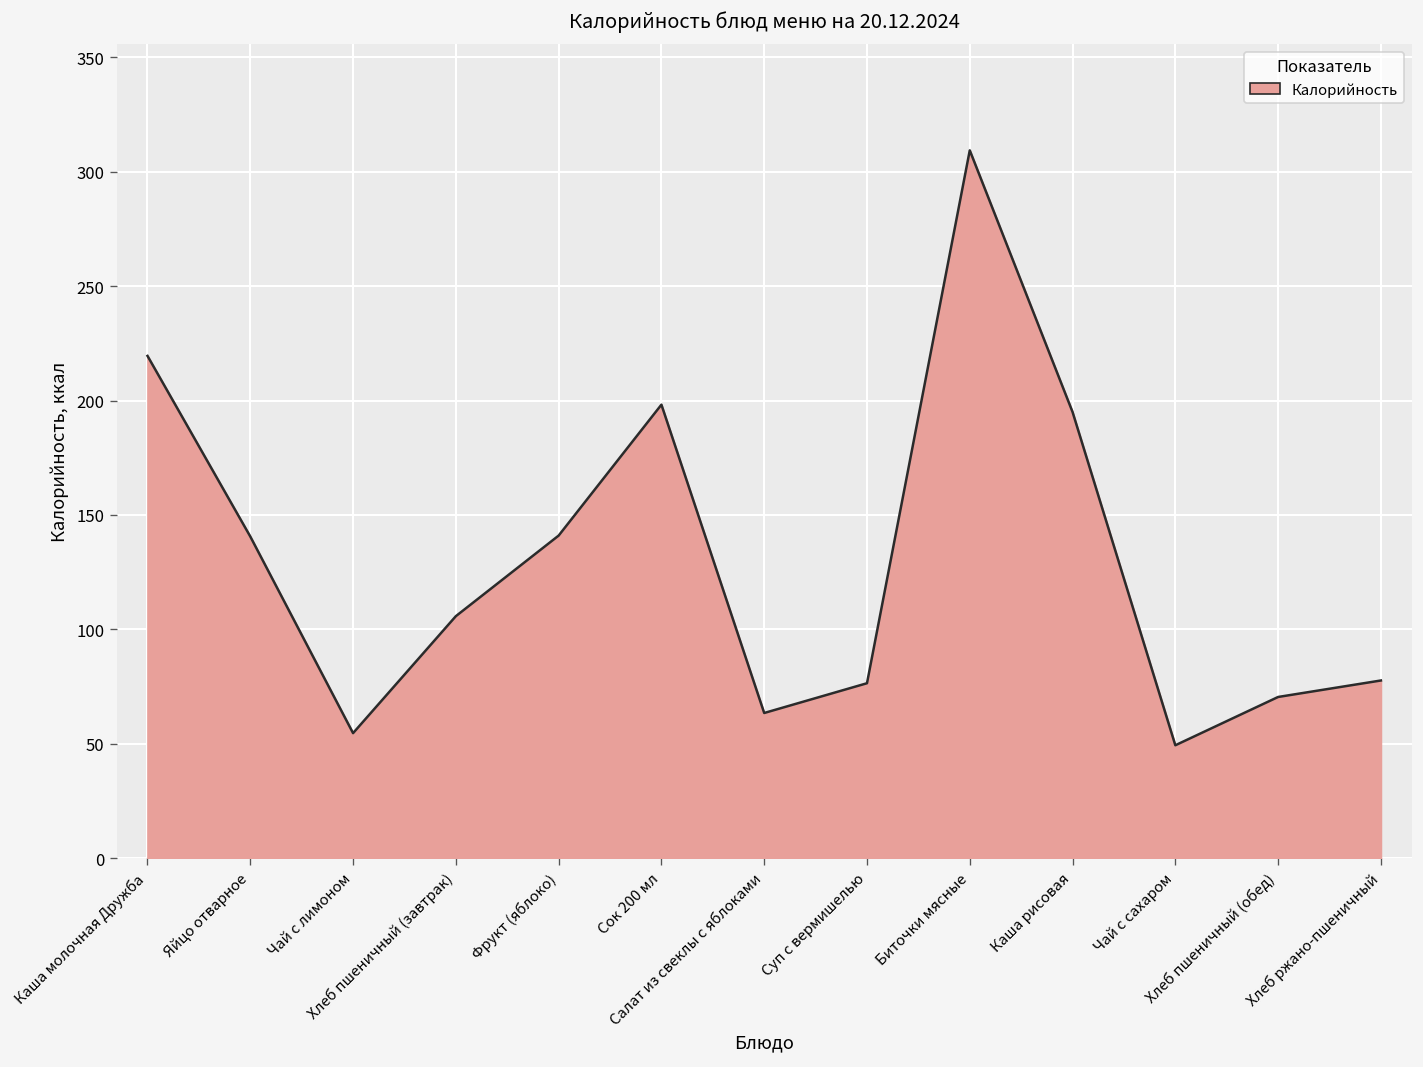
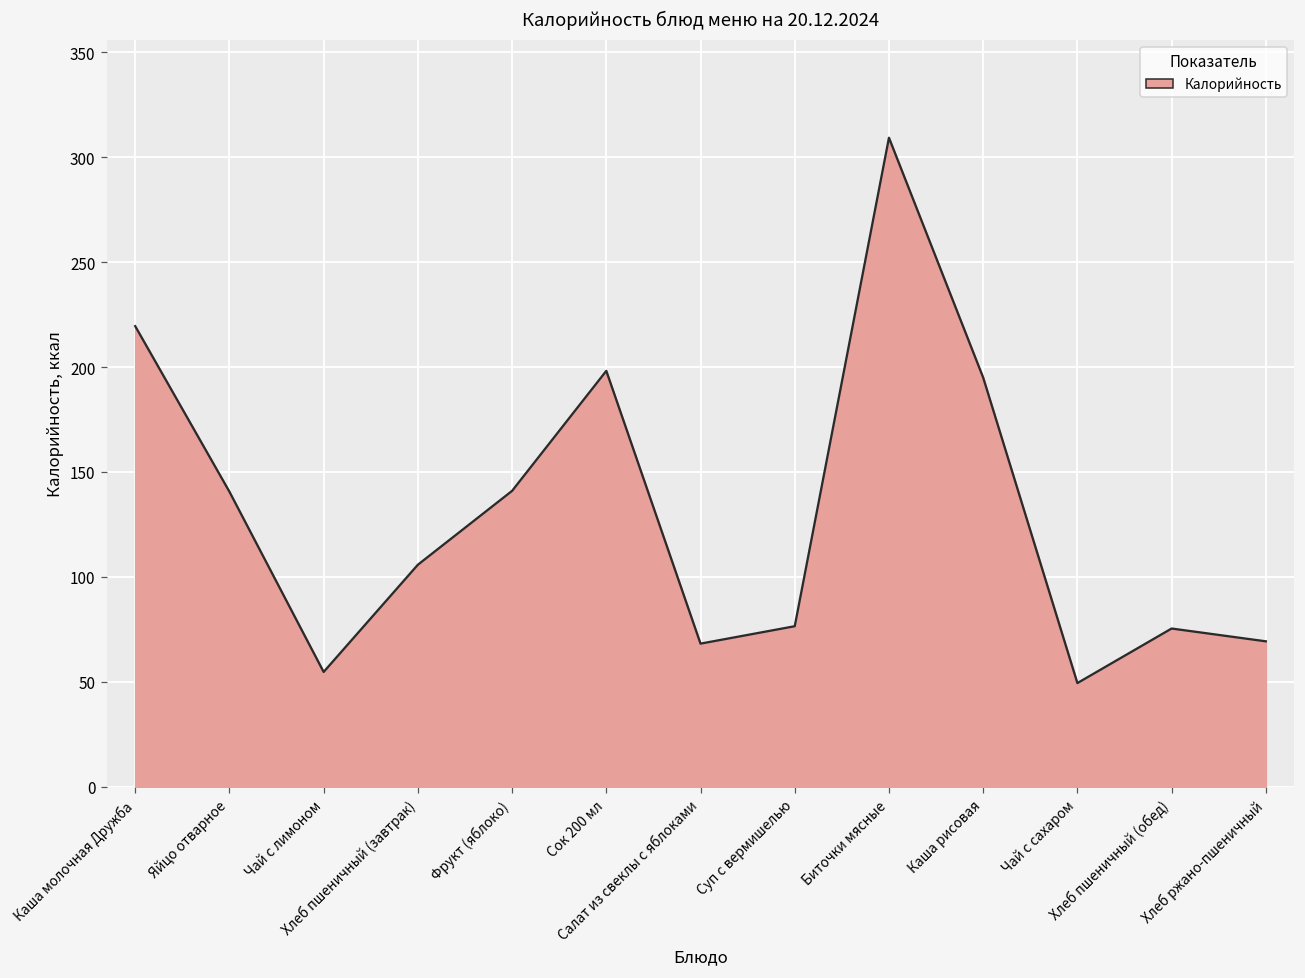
Салат из свеклы с яблоками: 64 -> 68
Хлеб пшеничный (обед): 71 -> 75
Хлеб ржано-пшеничный: 78 -> 69
